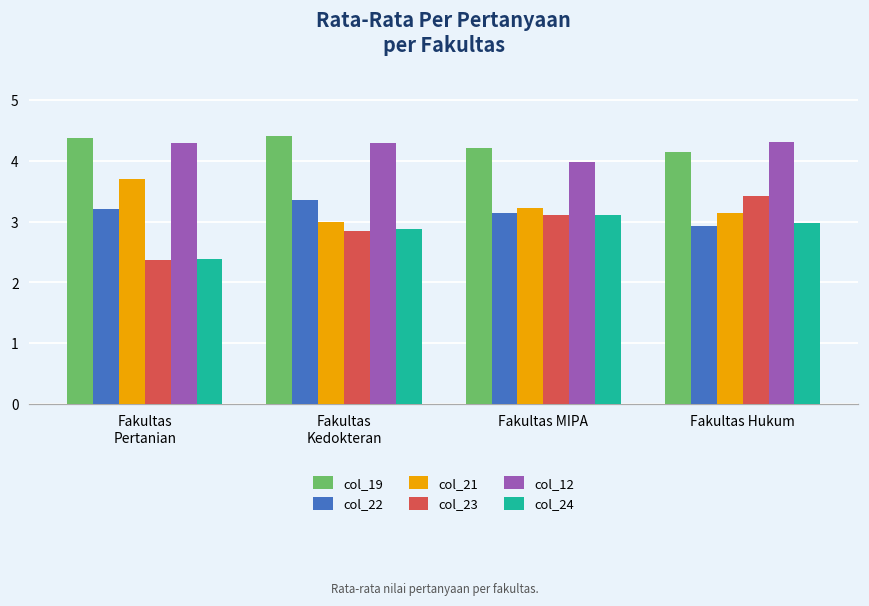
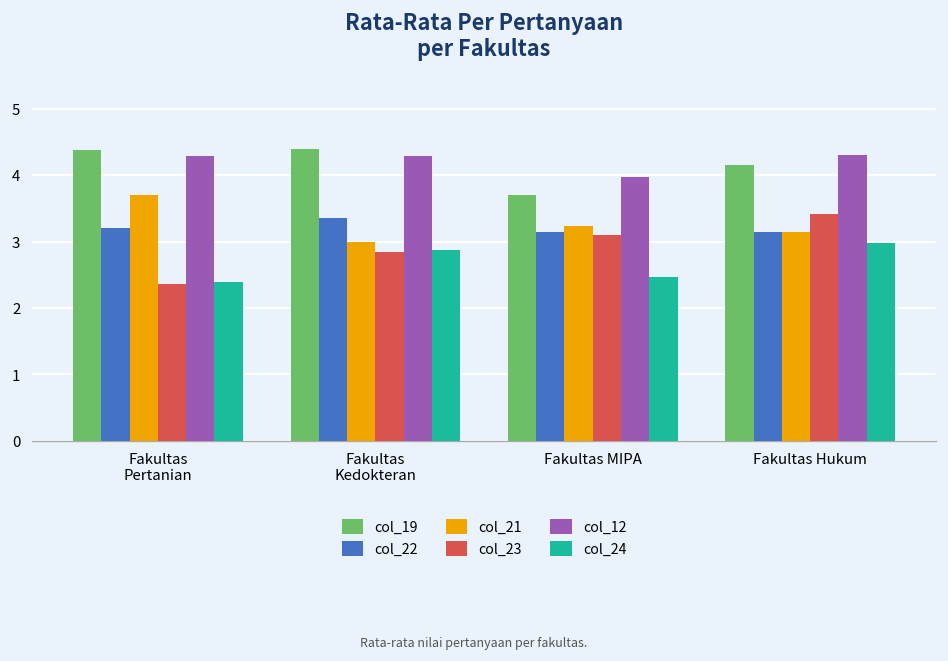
col_19, Fakultas MIPA: 4.2 -> 3.7
col_24, Fakultas MIPA: 3.1 -> 2.5
col_22, Fakultas Hukum: 2.9 -> 3.1
